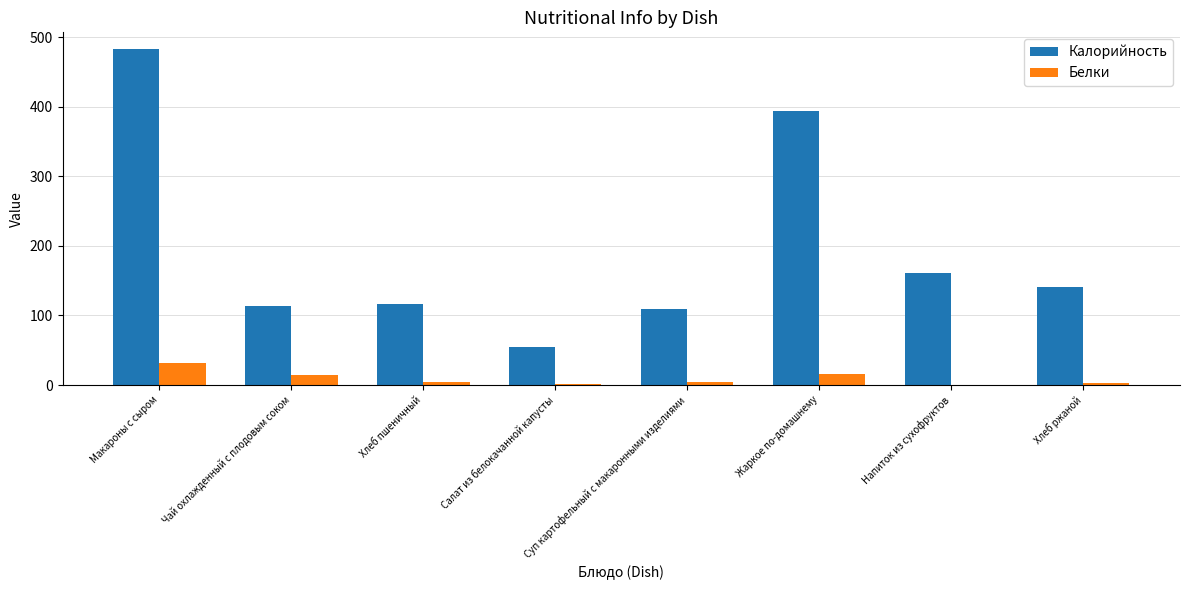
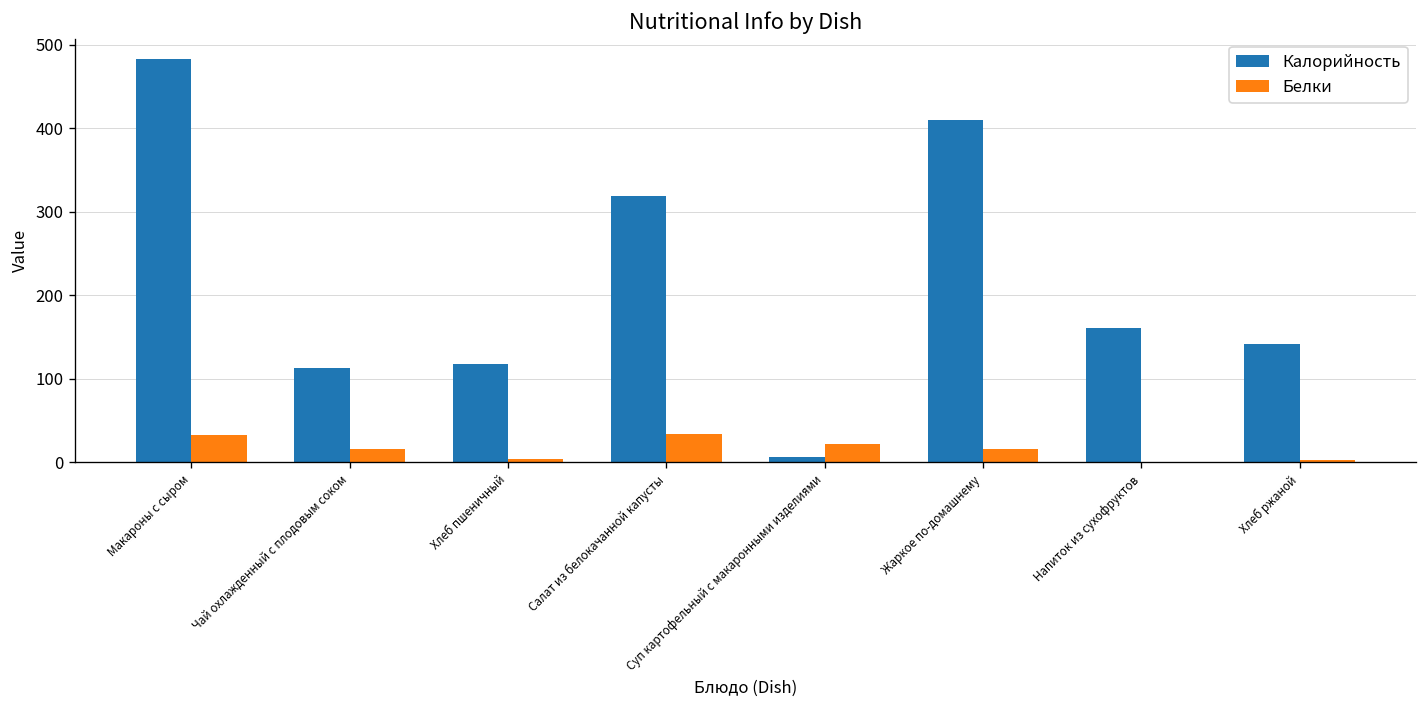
Калорийность, Салат из белокачанной капусты: 50 -> 320
Белки, Салат из белокачанной капусты: 0 -> 30
Калорийность, Суп картофельный с макаронными изделиями: 110 -> 10
Белки, Суп картофельный с макаронными изделиями: 0 -> 20
Калорийность, Жаркое по-домашнему: 390 -> 410
